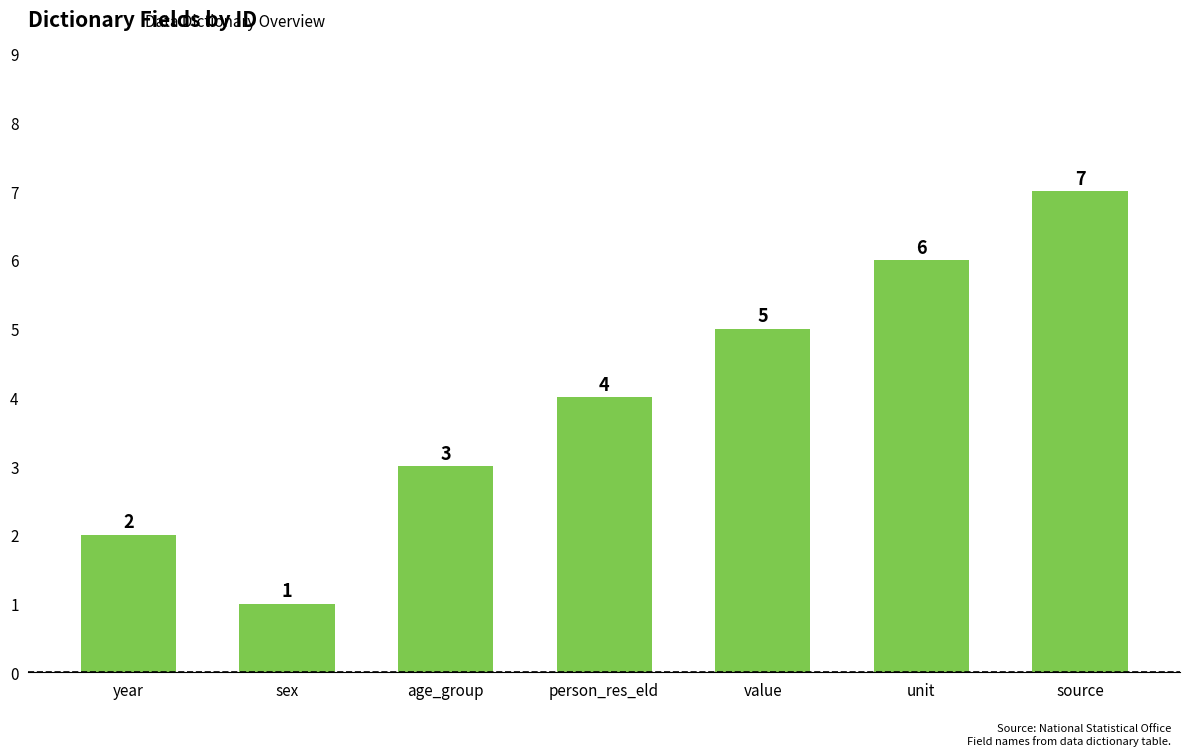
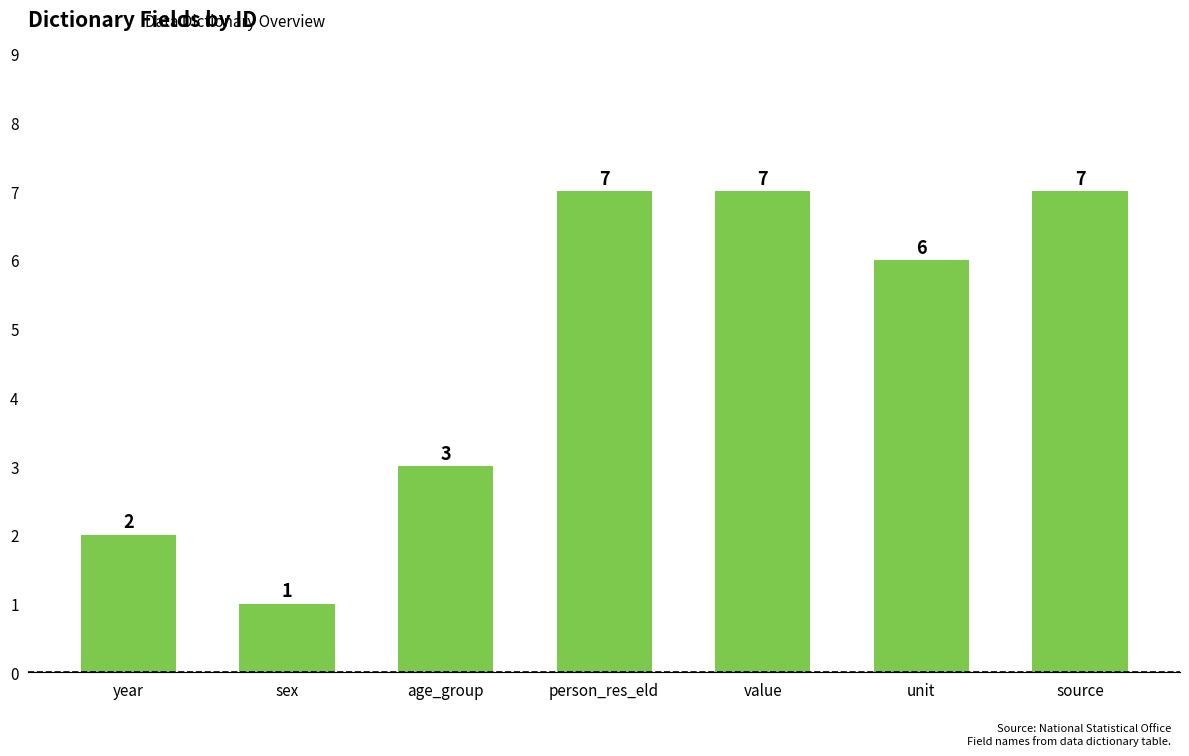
person_res_eld: 4 -> 7
value: 5 -> 7
